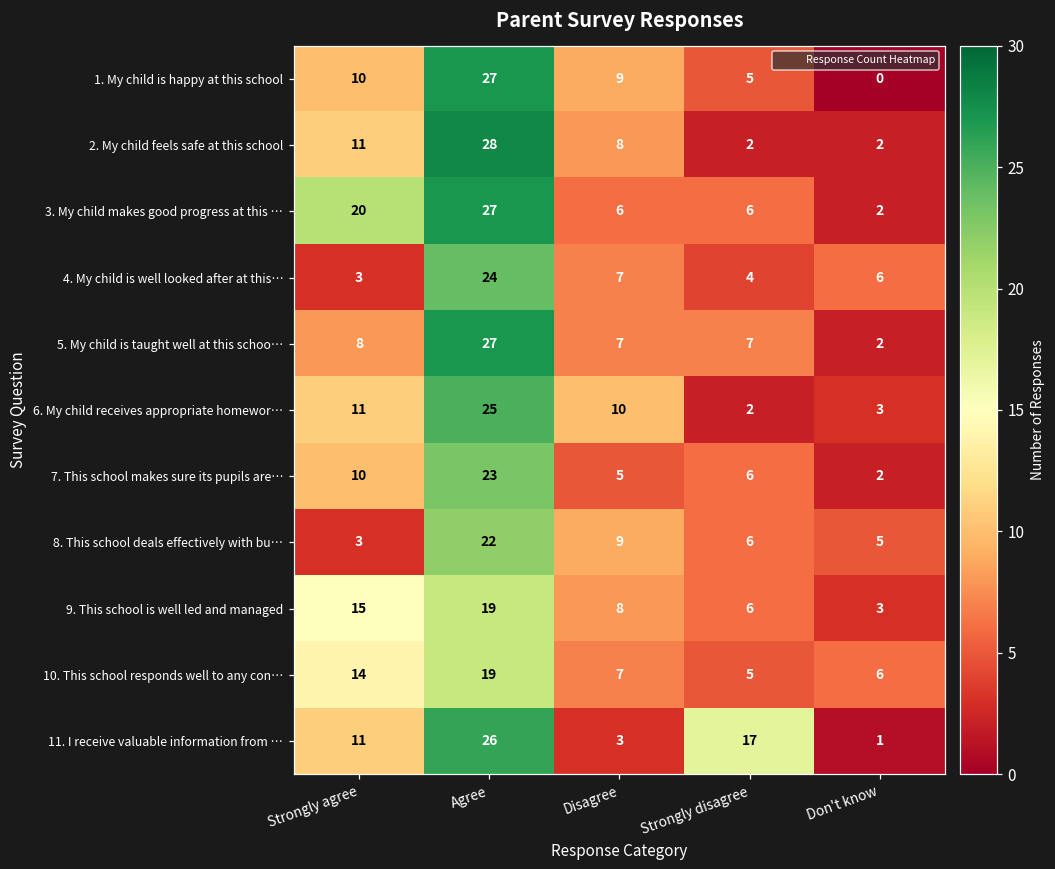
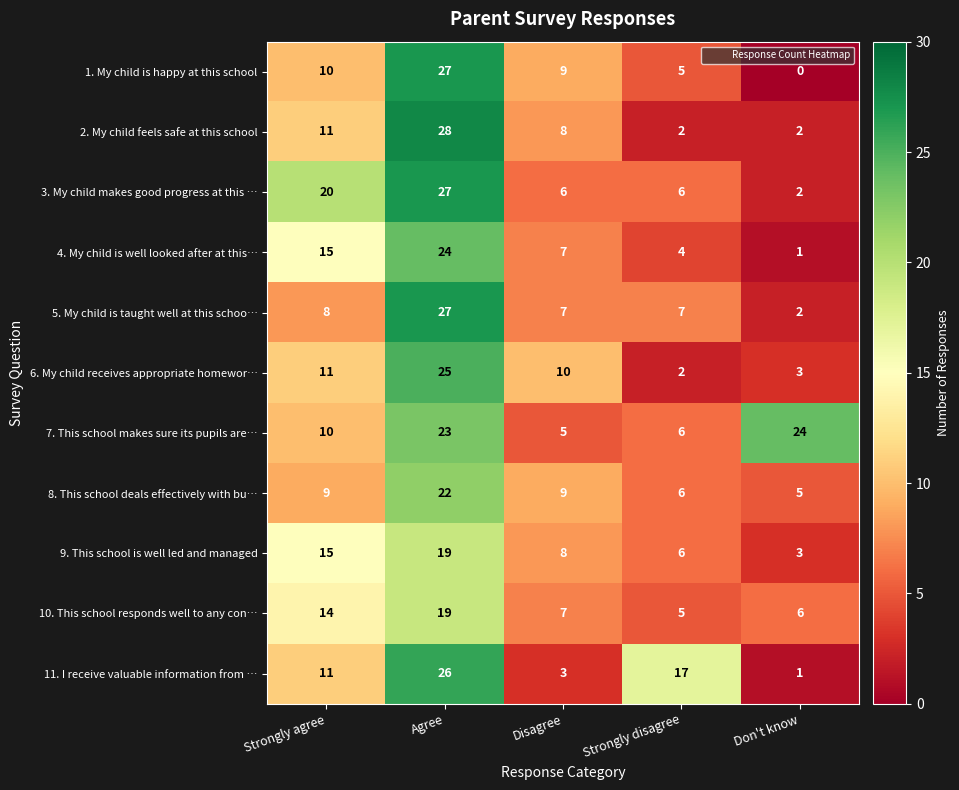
4. My child is well looked after at this…, Strongly agree: 3 -> 15
4. My child is well looked after at this…, Don't know: 6 -> 1
7. This school makes sure its pupils are…, Don't know: 2 -> 24
8. This school deals effectively with bu…, Strongly agree: 3 -> 9
